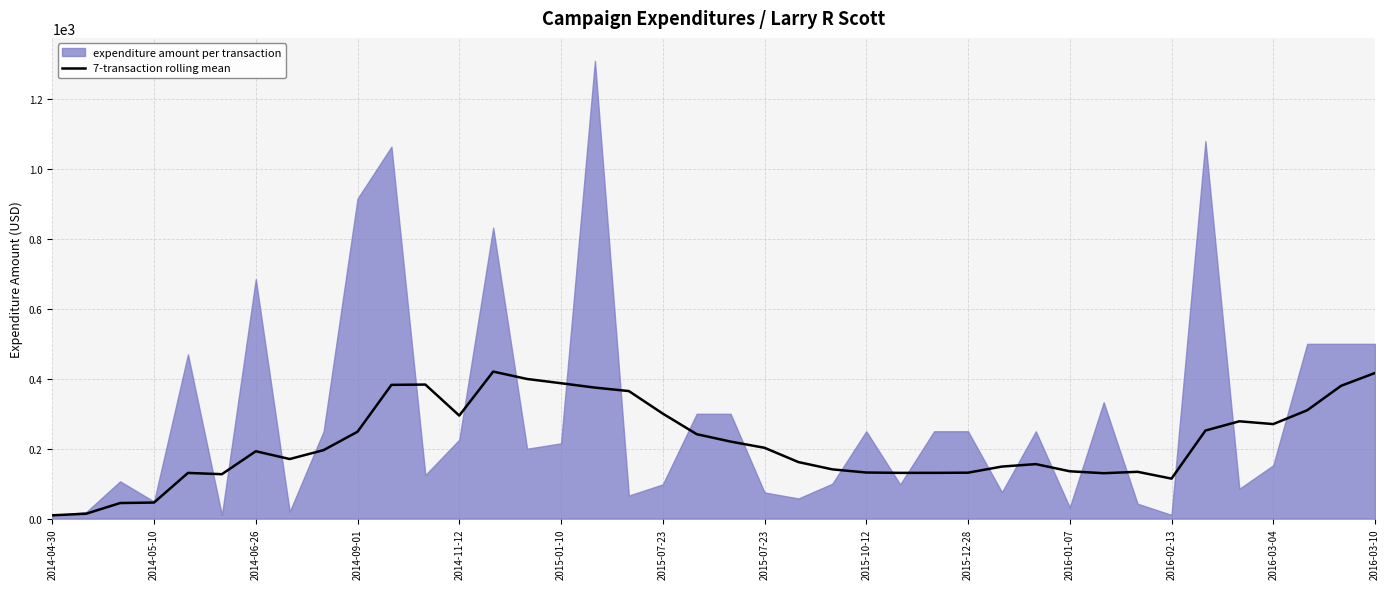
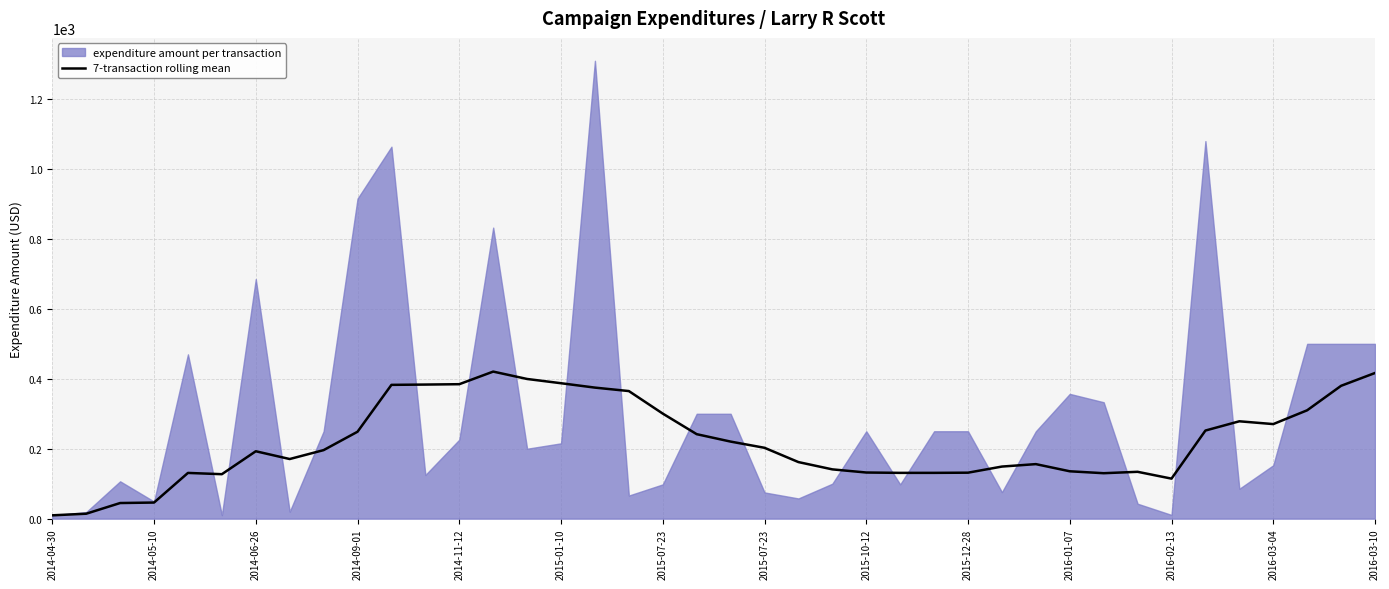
7-transaction rolling mean, 2014-11-12: 290 -> 380
expenditure amount per transaction, 2016-01-07: 30 -> 360
